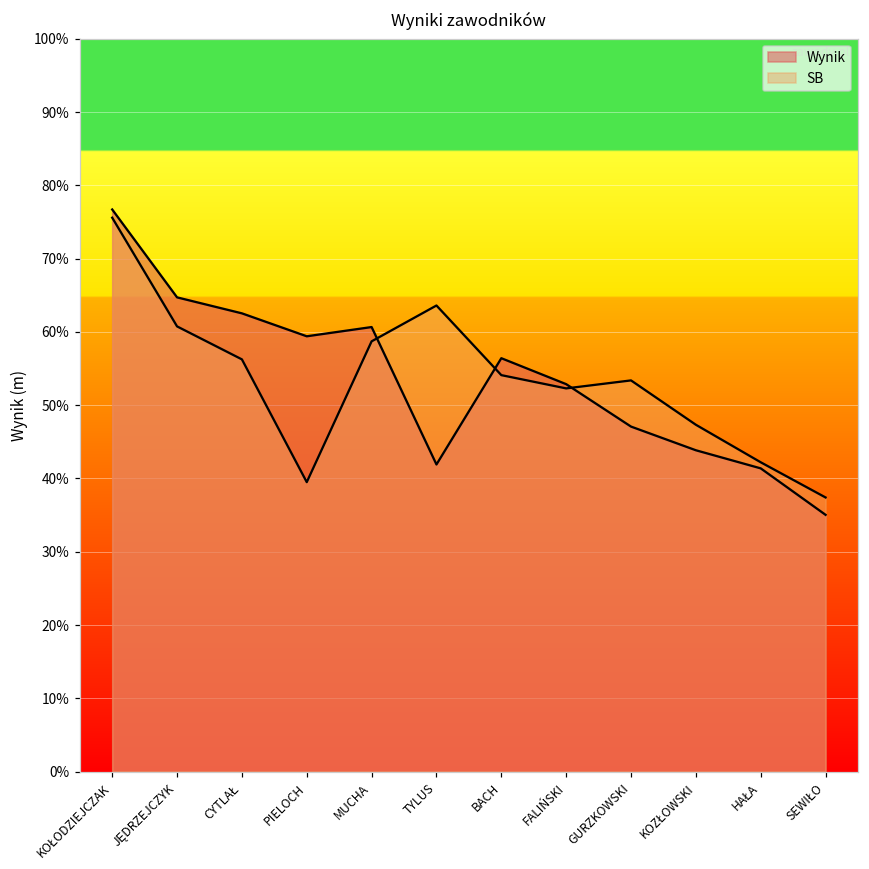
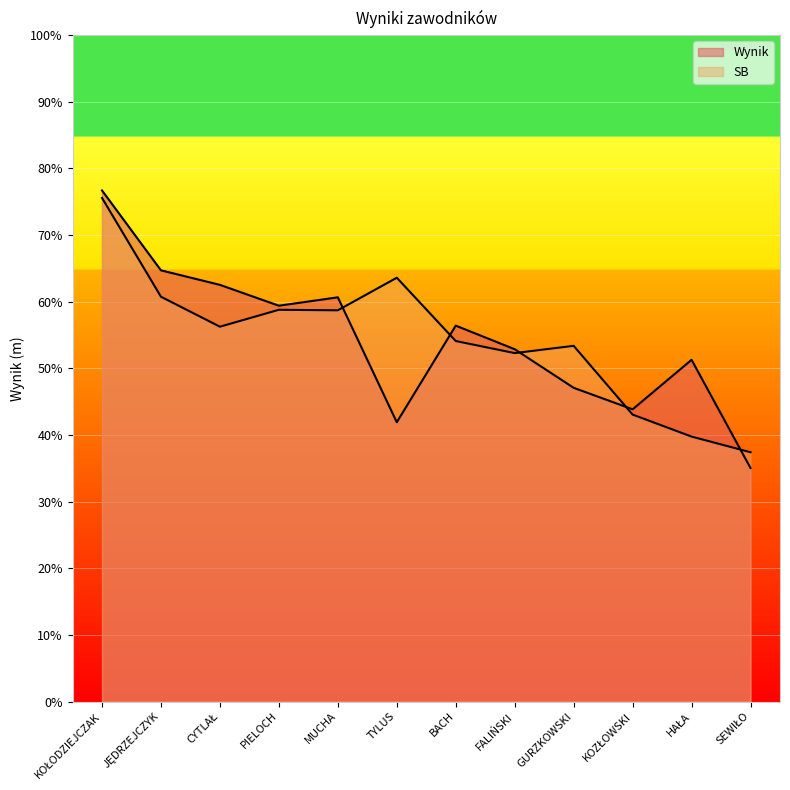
SB, PIELOCH: 40% -> 59%
SB, KOZŁOWSKI: 47% -> 43%
Wynik, HAŁA: 41% -> 51%
SB, HAŁA: 42% -> 40%
